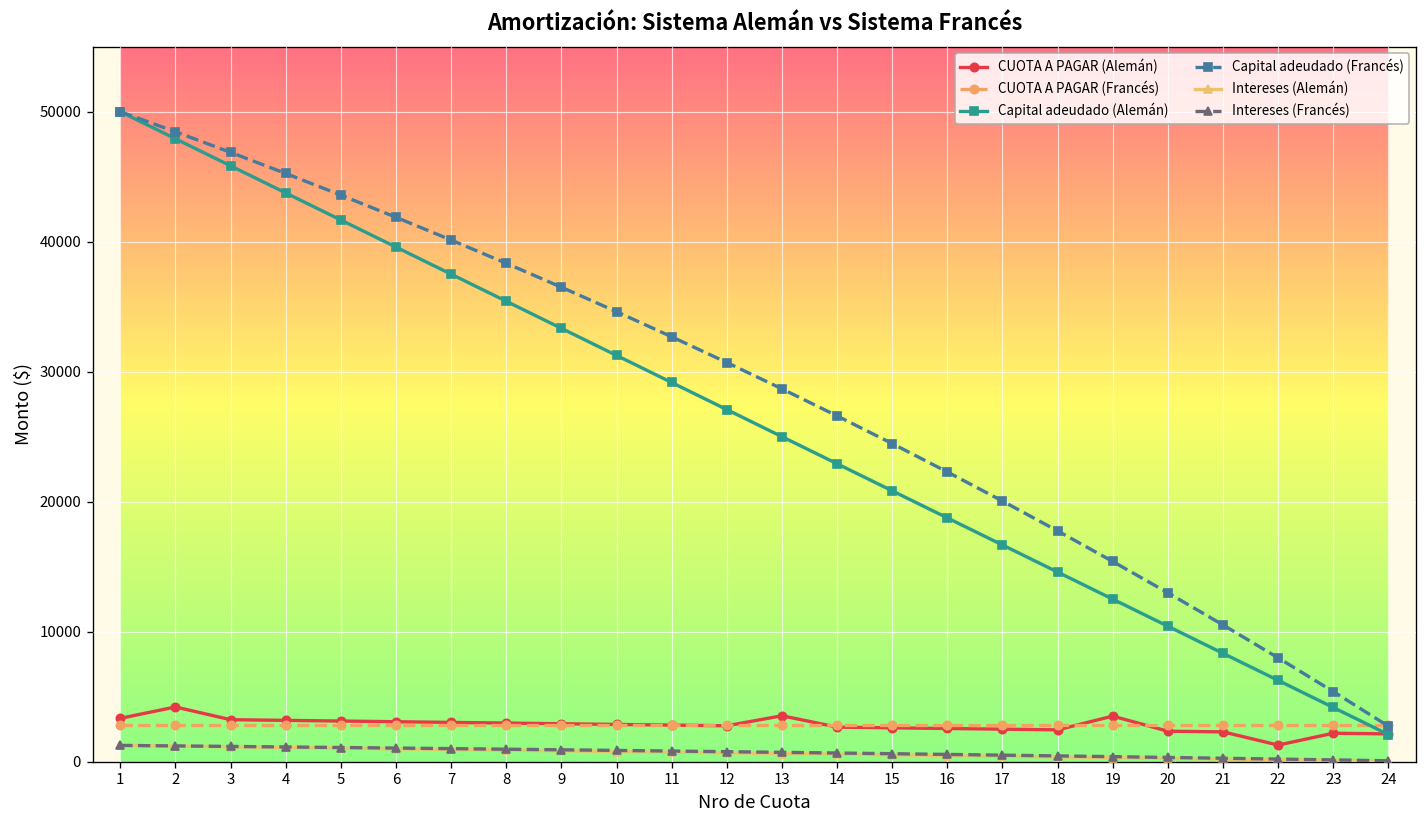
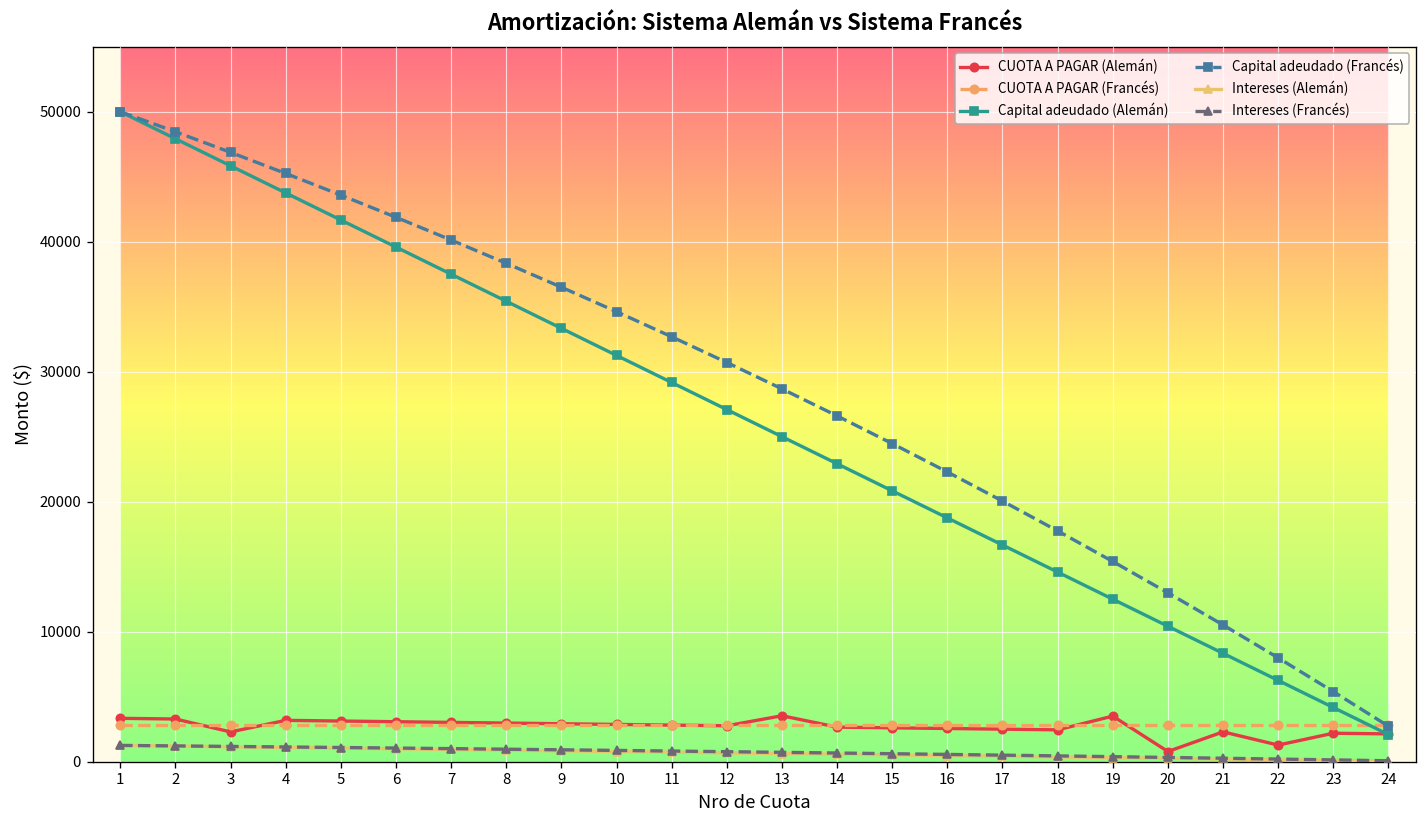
CUOTA A PAGAR (Alemán), 2: 4200 -> 3300
CUOTA A PAGAR (Alemán), 3: 3200 -> 2300
CUOTA A PAGAR (Alemán), 20: 2300 -> 800
